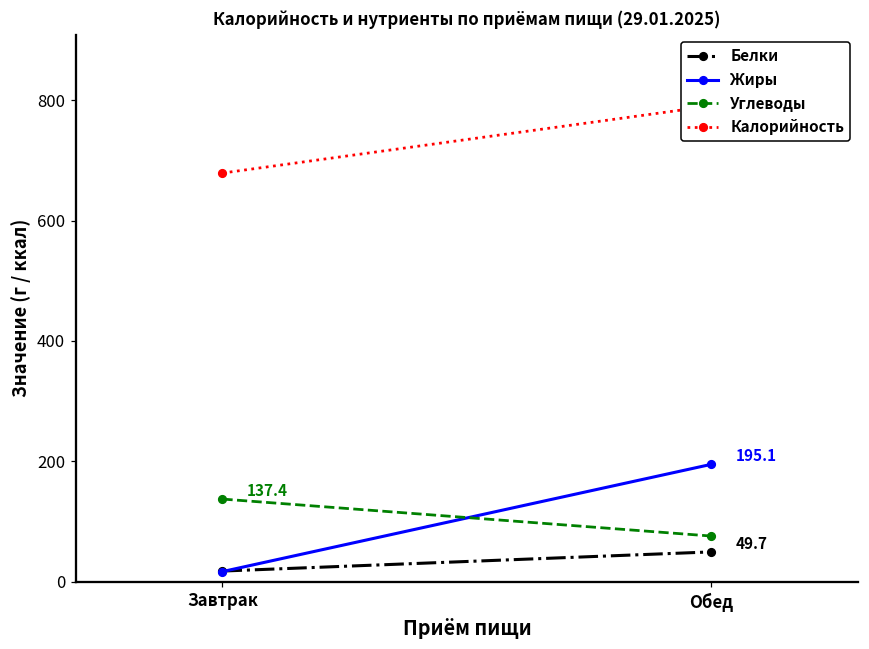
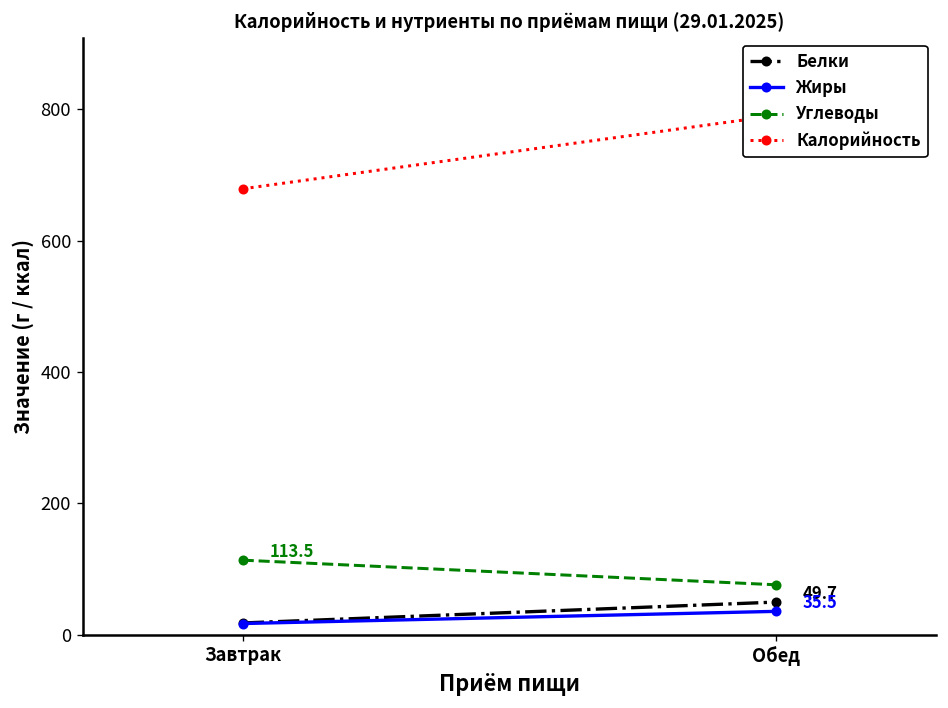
Углеводы, Завтрак: 137.4 -> 113.5
Жиры, Обед: 195.1 -> 35.5
